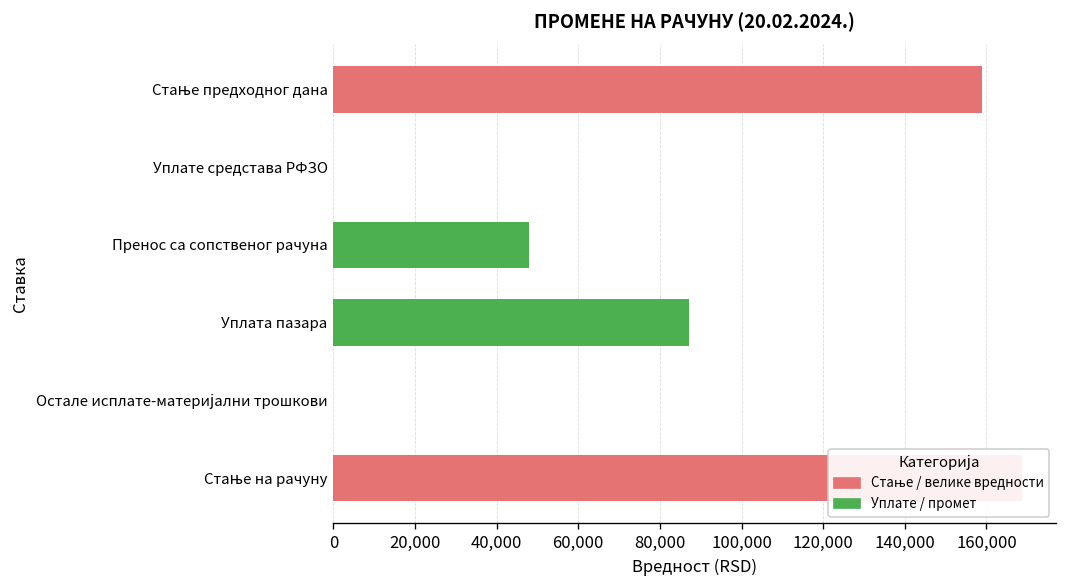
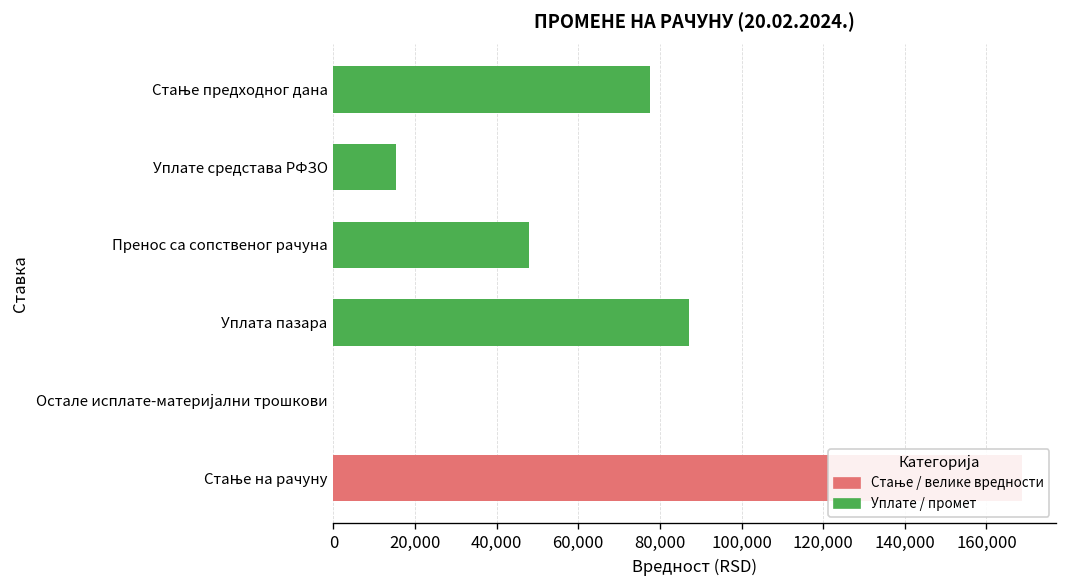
Стање предходног дана: 159,000 -> 77,000
Уплате средстава РФЗО: 0 -> 15,000
